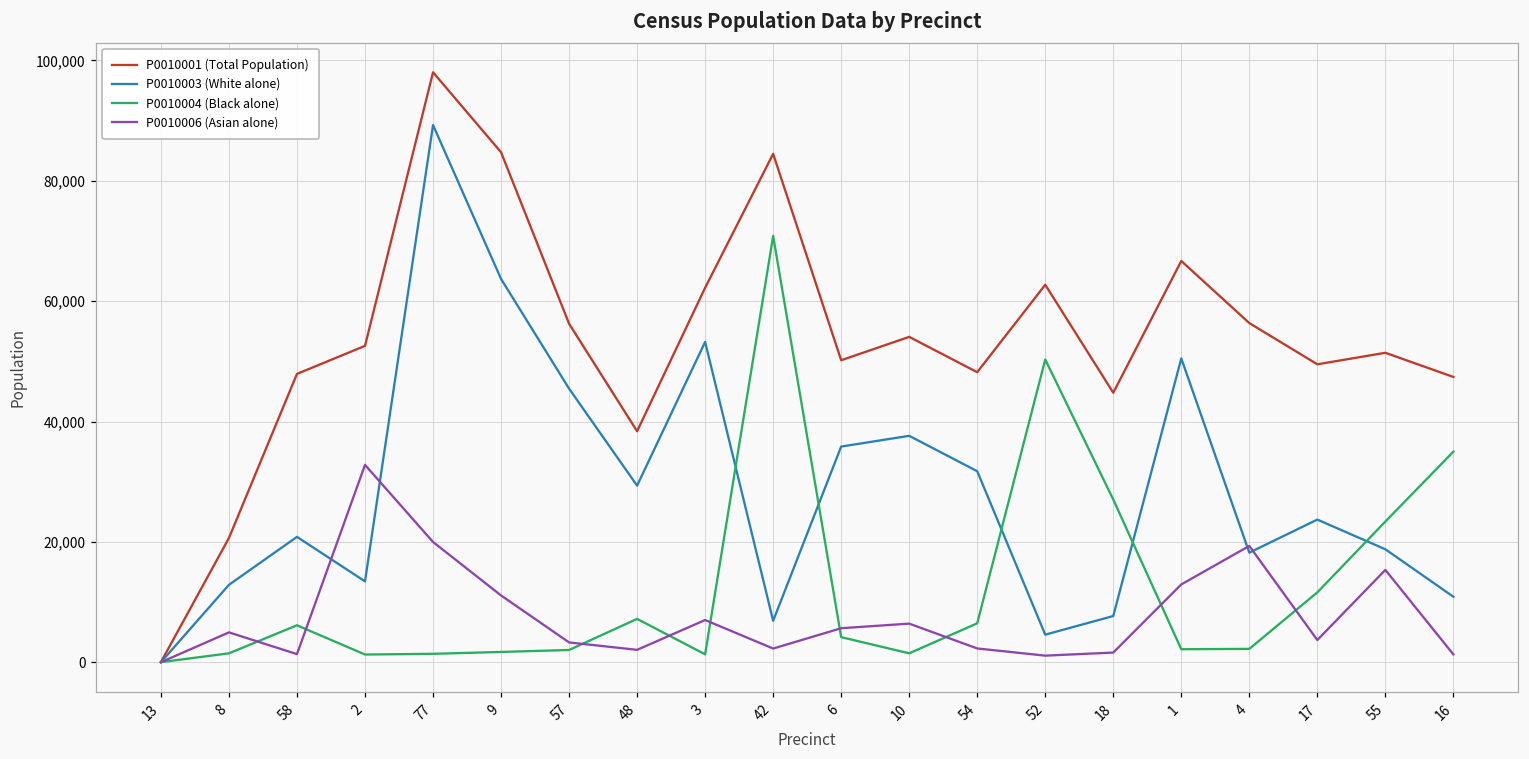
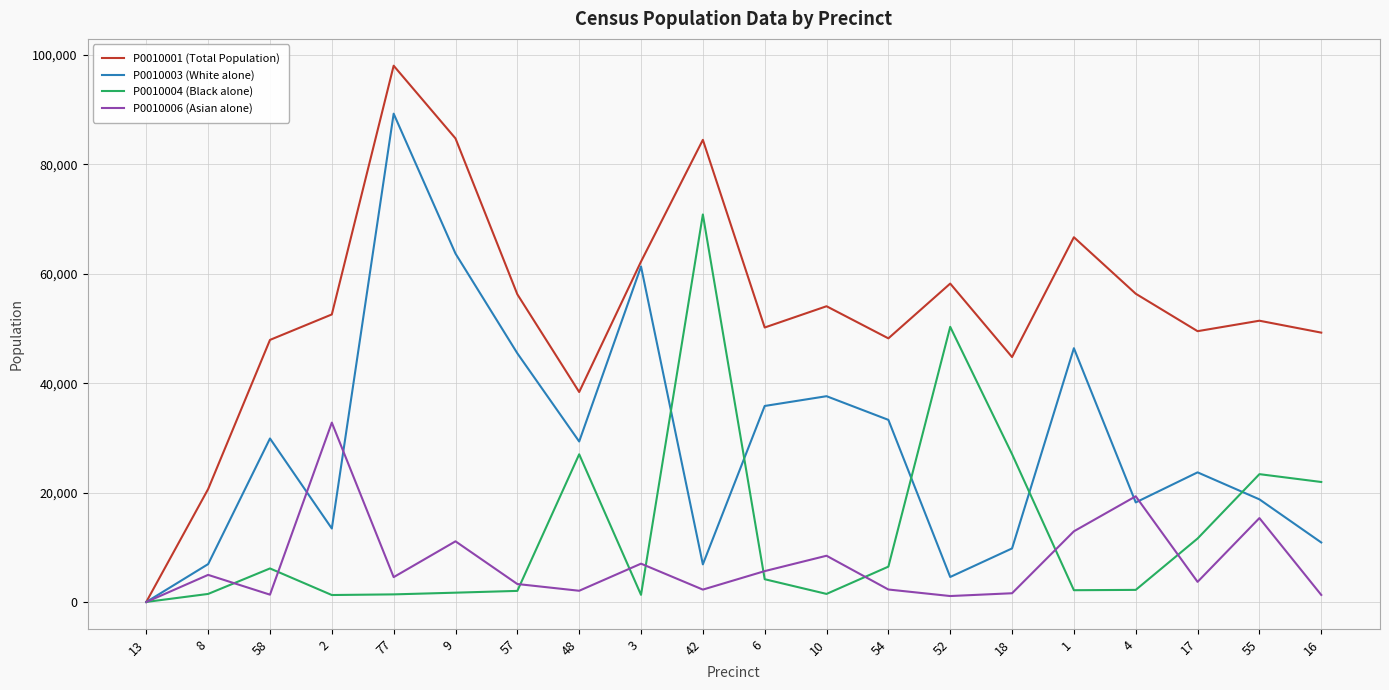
P0010003 (White alone), 8: 13,000 -> 7,000
P0010003 (White alone), 58: 21,000 -> 30,000
P0010006 (Asian alone), 77: 20,000 -> 5,000
P0010004 (Black alone), 48: 7,000 -> 27,000
P0010003 (White alone), 3: 53,000 -> 61,000
P0010006 (Asian alone), 10: 6,000 -> 8,000
P0010003 (White alone), 54: 32,000 -> 33,000
P0010001 (Total Population), 52: 63,000 -> 58,000
P0010003 (White alone), 18: 8,000 -> 10,000
P0010003 (White alone), 1: 50,000 -> 46,000
P0010001 (Total Population), 16: 47,000 -> 49,000
P0010004 (Black alone), 16: 35,000 -> 22,000
